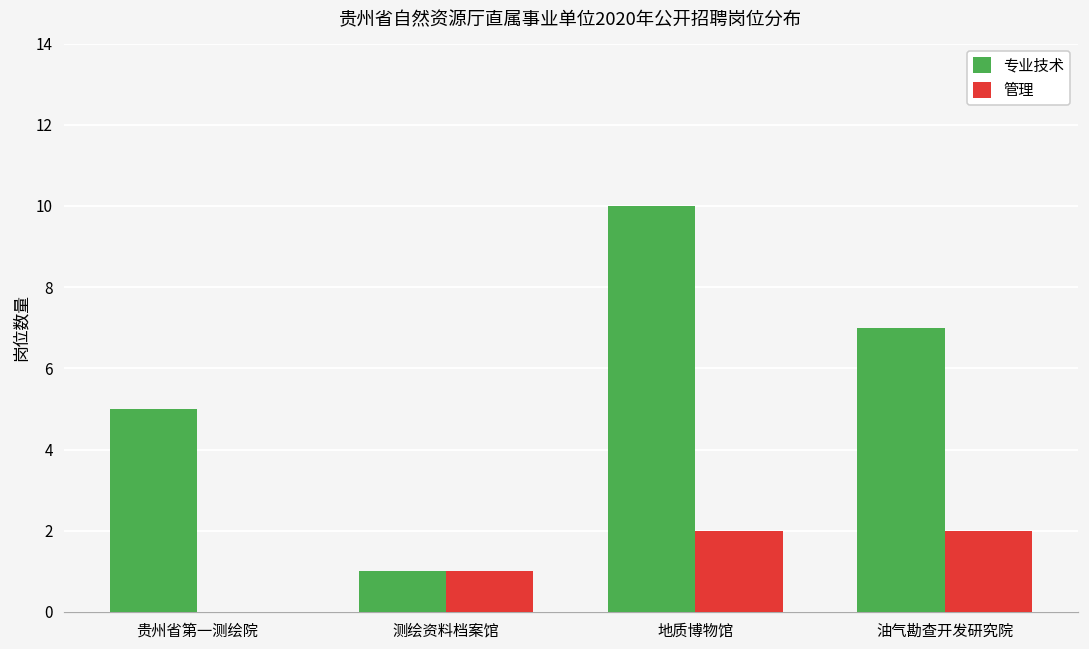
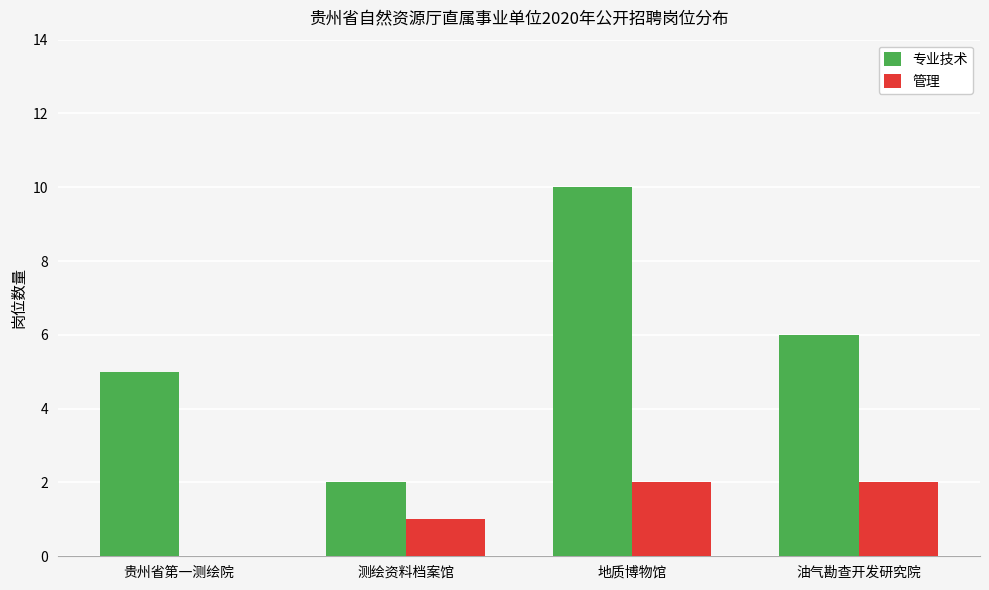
专业技术, 测绘资料档案馆: 1 -> 2
专业技术, 油气勘查开发研究院: 7 -> 6
